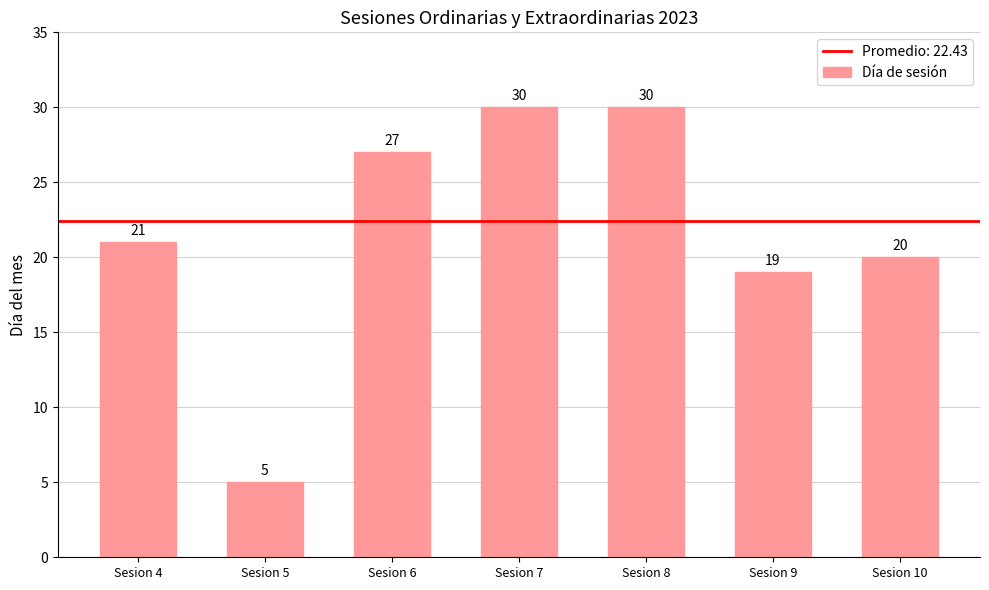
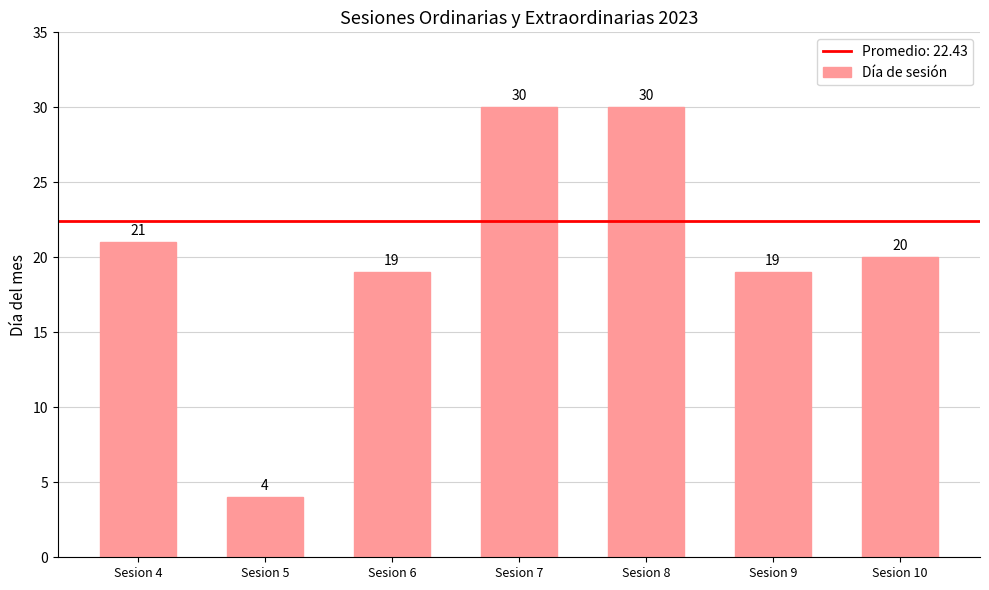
Sesion 5: 5 -> 4
Sesion 6: 27 -> 19
